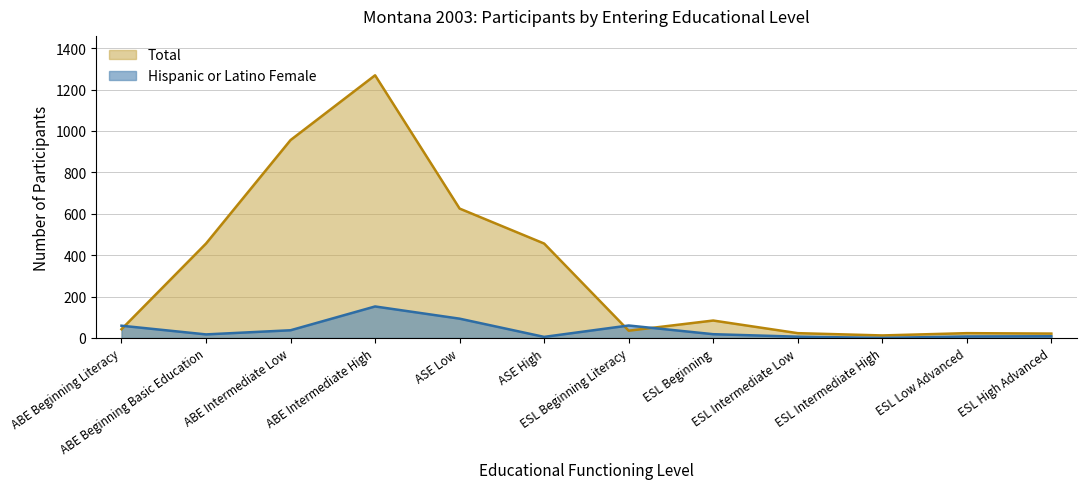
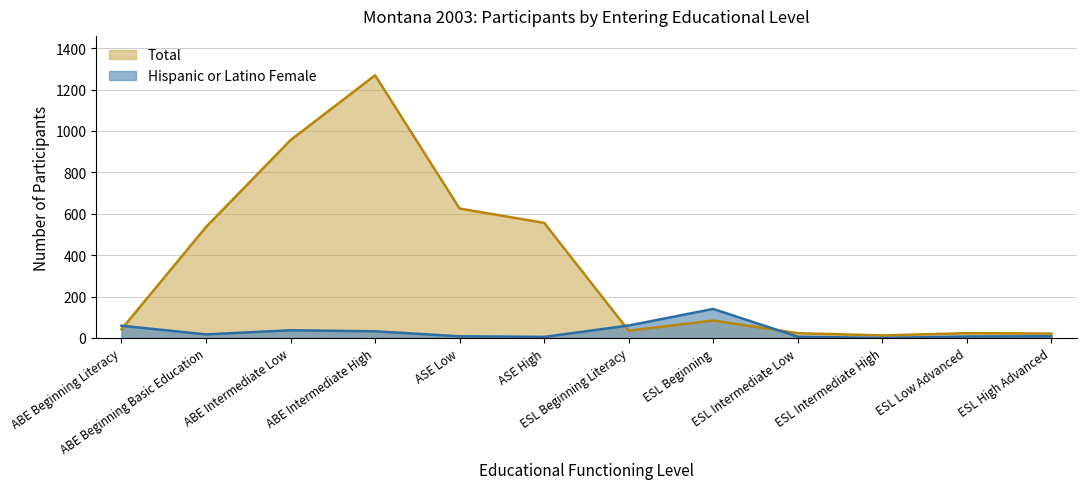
Total, ABE Beginning Basic Education: 460 -> 540
Hispanic or Latino Female, ABE Intermediate High: 150 -> 30
Hispanic or Latino Female, ASE Low: 90 -> 10
Total, ASE High: 460 -> 560
Hispanic or Latino Female, ESL Beginning: 20 -> 140
